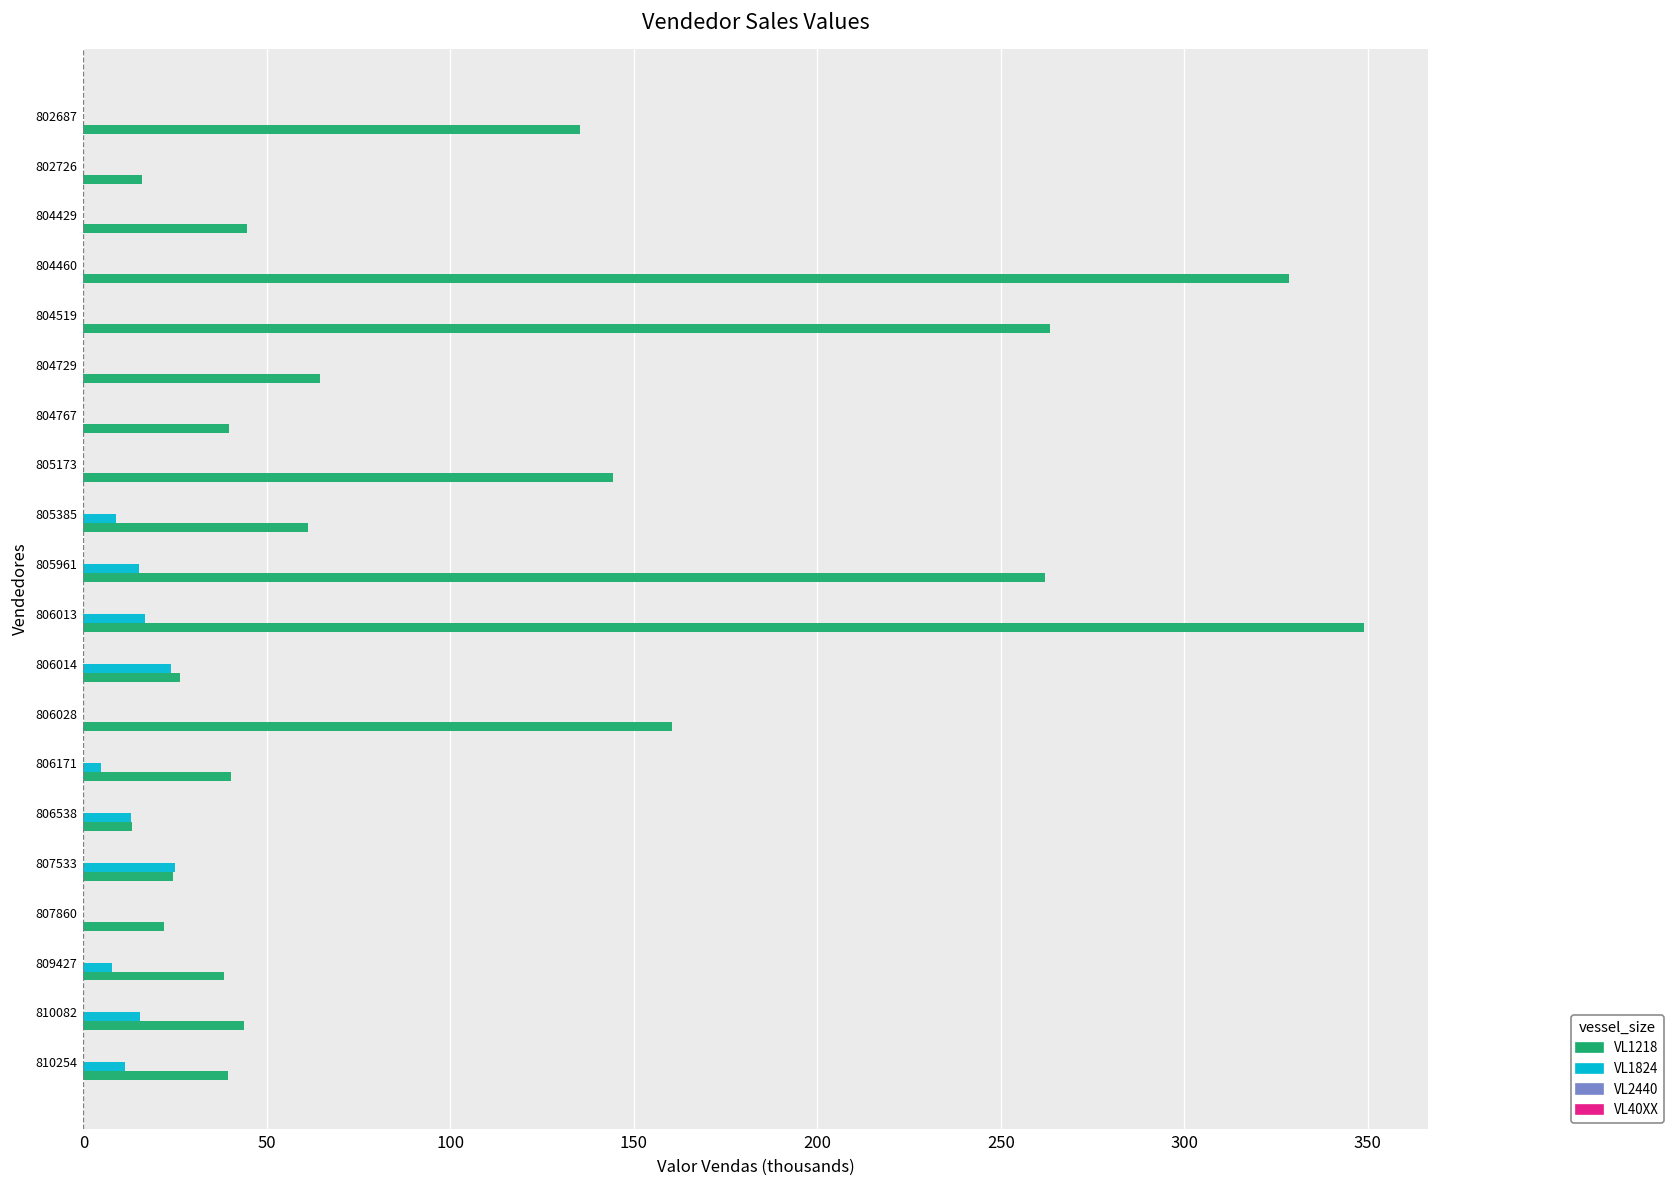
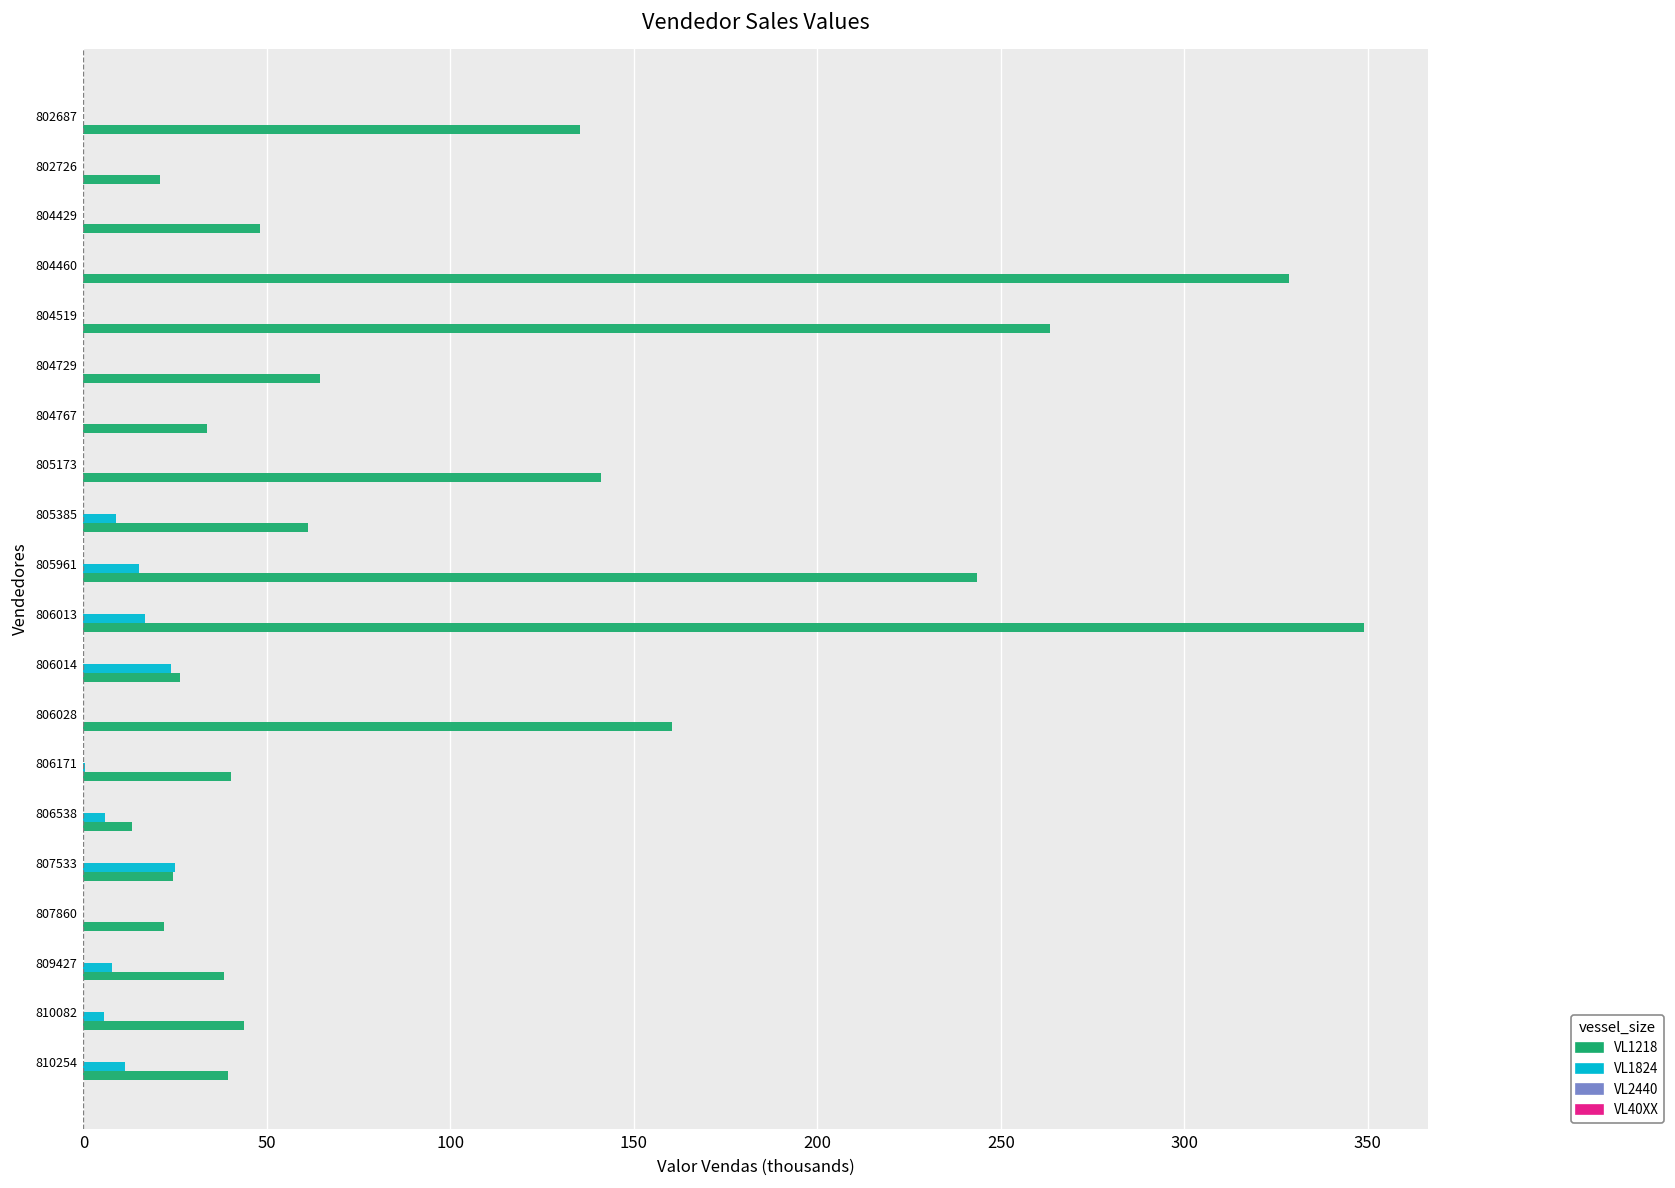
VL1218, 802726: 16 -> 21
VL1218, 804429: 45 -> 48
VL1218, 804767: 40 -> 34
VL1218, 805173: 144 -> 141
VL1218, 805961: 262 -> 243
VL1824, 806171: 5 -> 0
VL1824, 806538: 13 -> 6
VL1824, 810082: 15 -> 6
